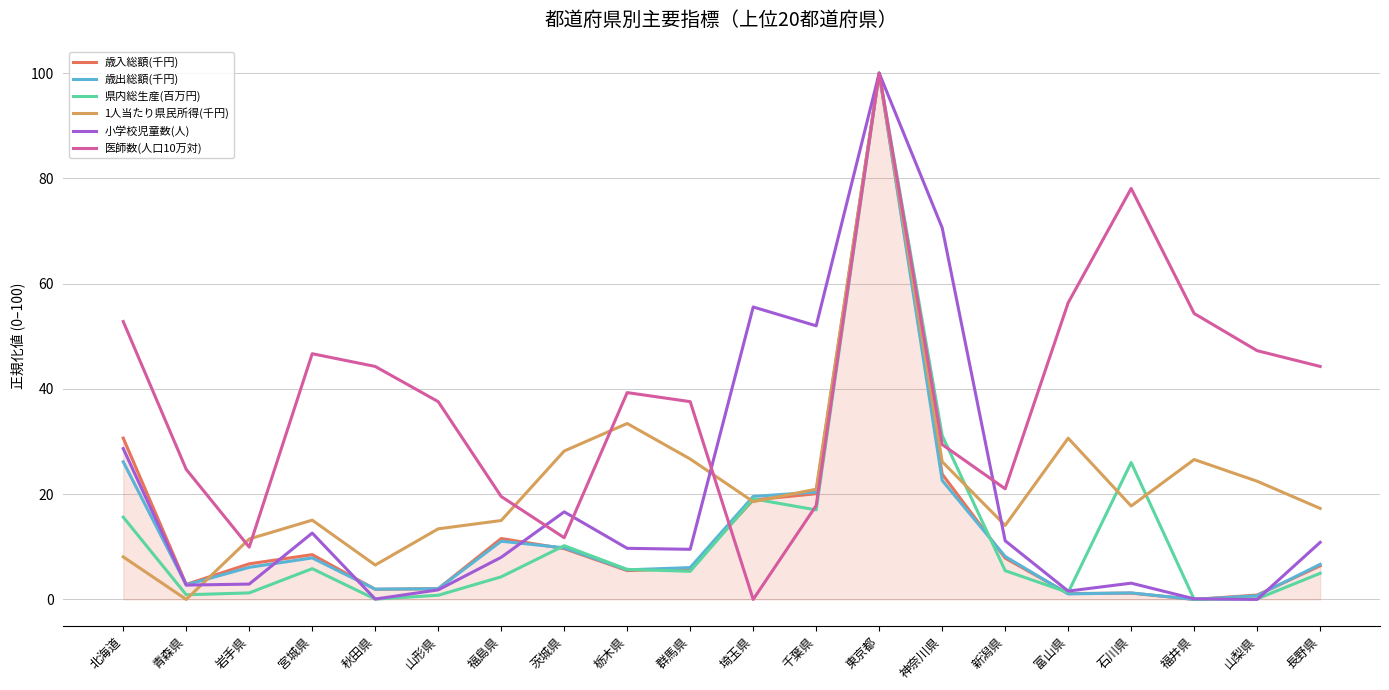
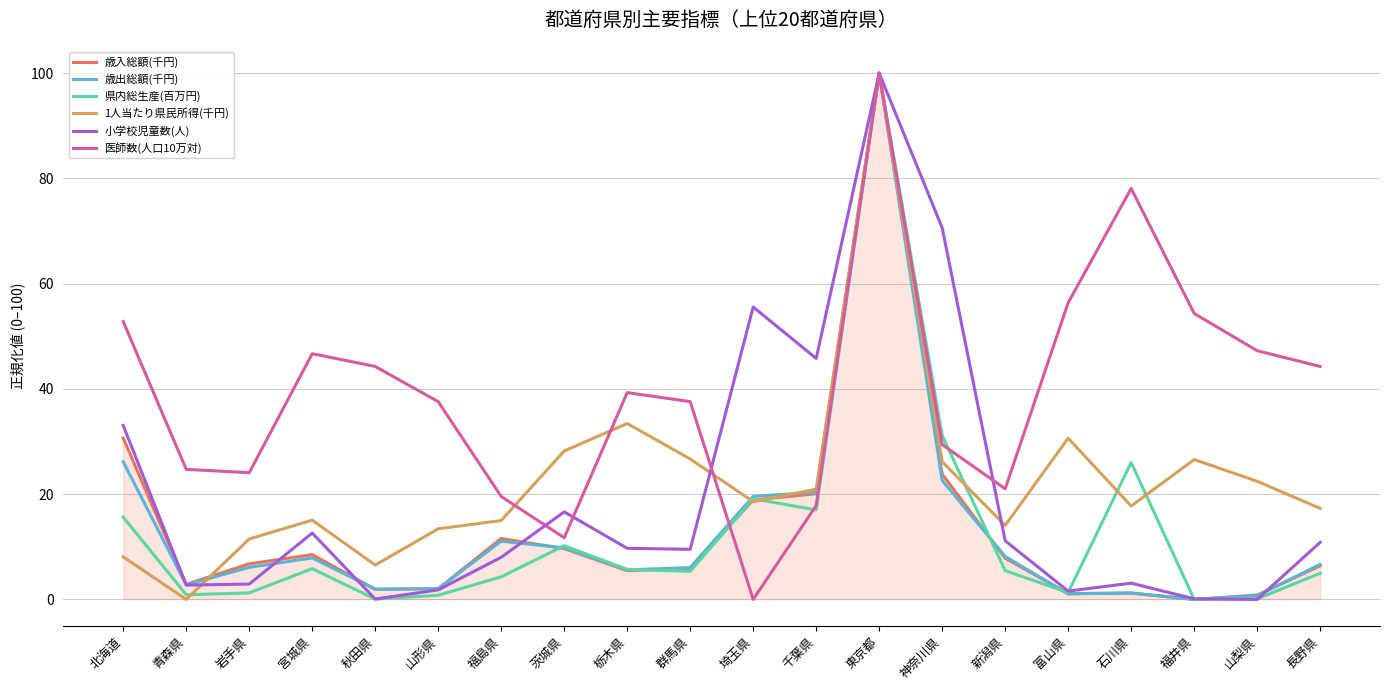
小学校児童数(人), 北海道: 29 -> 33
医師数(人口10万対), 岩手県: 10 -> 24
小学校児童数(人), 千葉県: 52 -> 46
